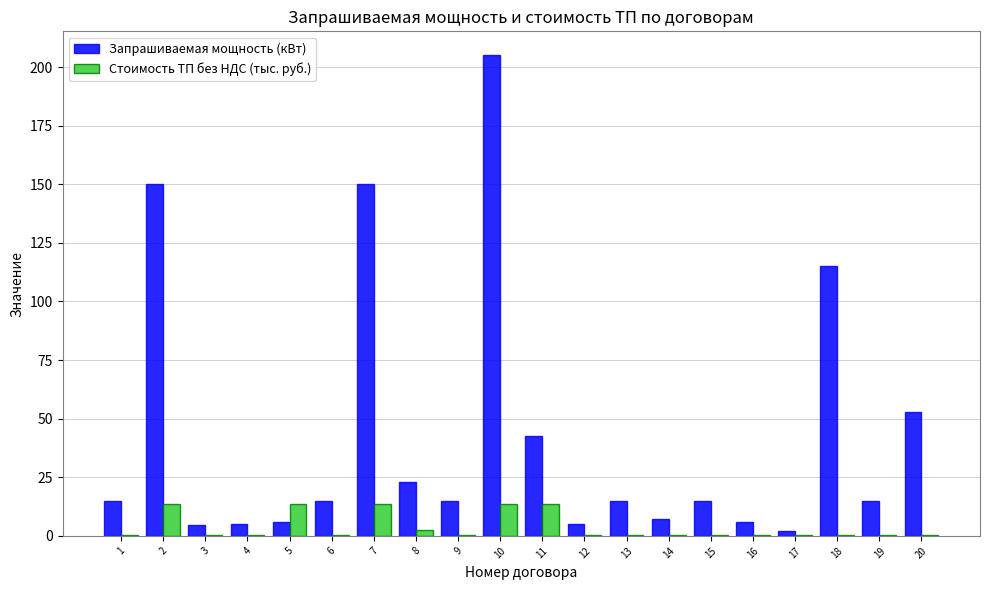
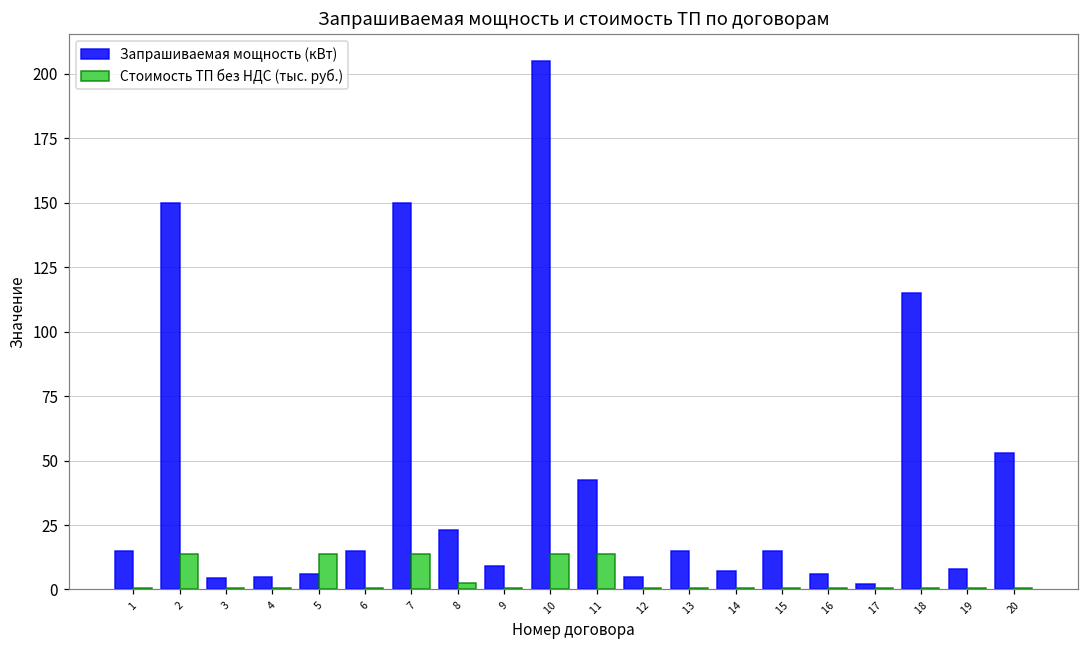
Запрашиваемая мощность (кВт), 9: 15 -> 9
Запрашиваемая мощность (кВт), 19: 15 -> 8
